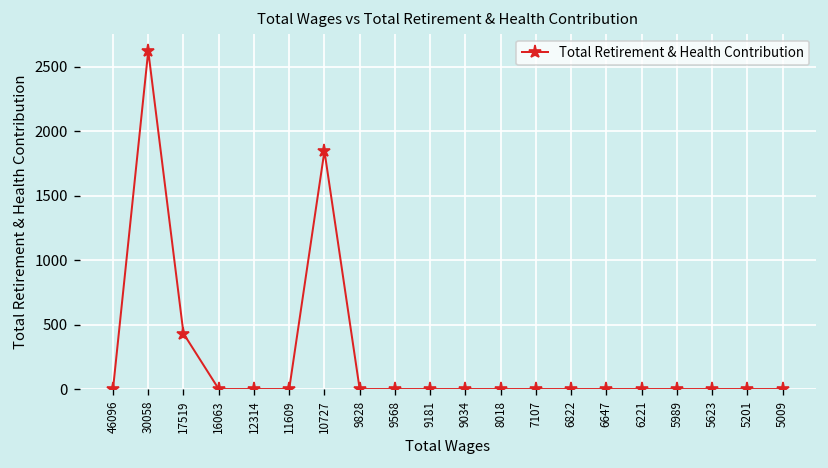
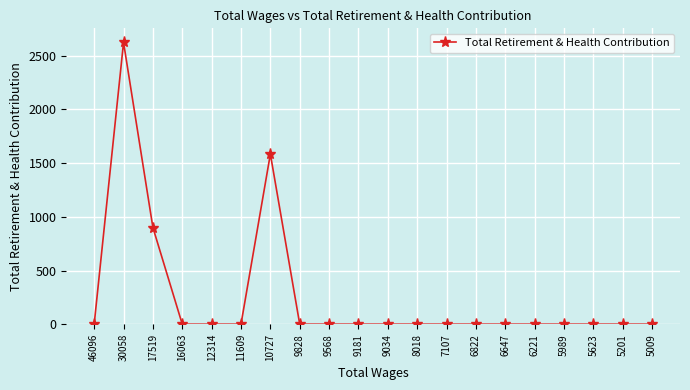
17519: 430 -> 900
10727: 1850 -> 1580
